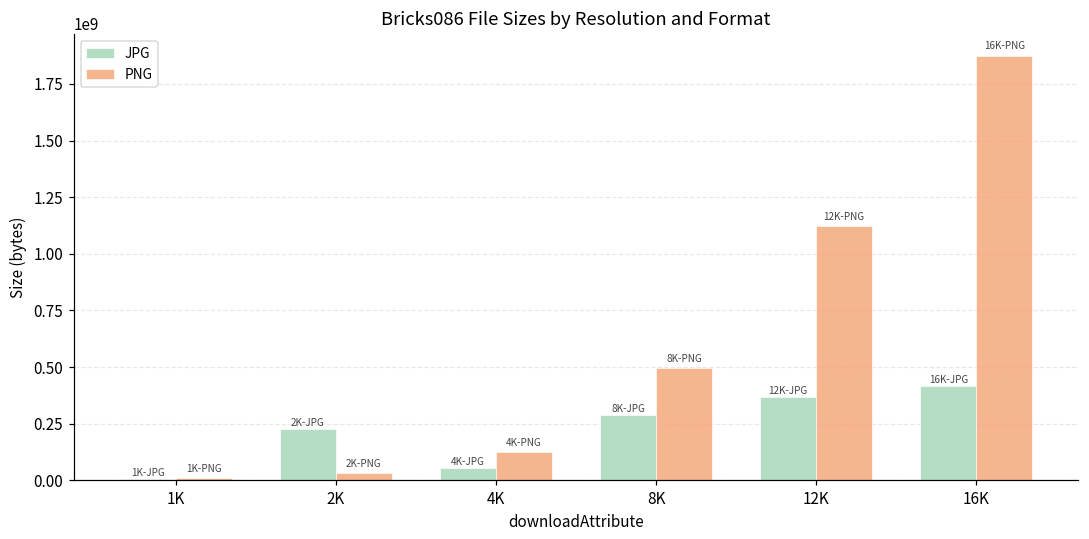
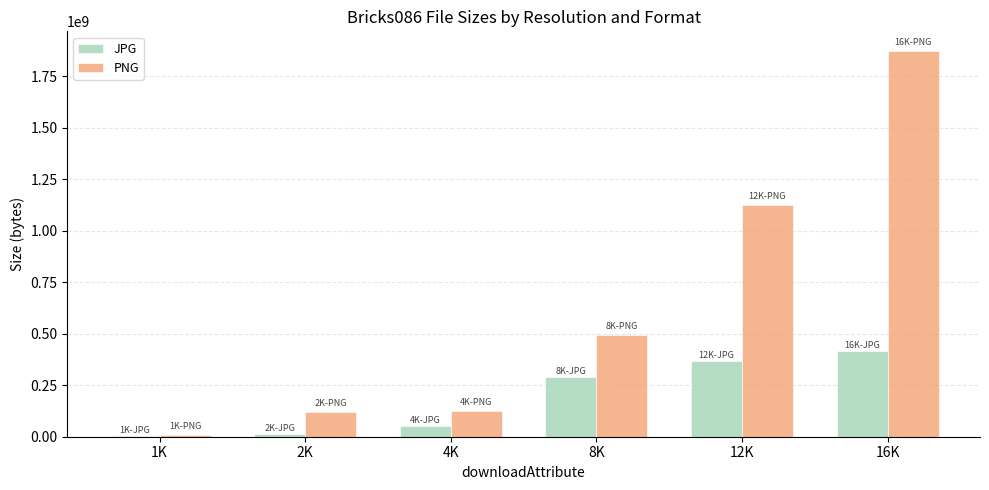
JPG, 2K: 220000000 -> 10000000
PNG, 2K: 30000000 -> 120000000
